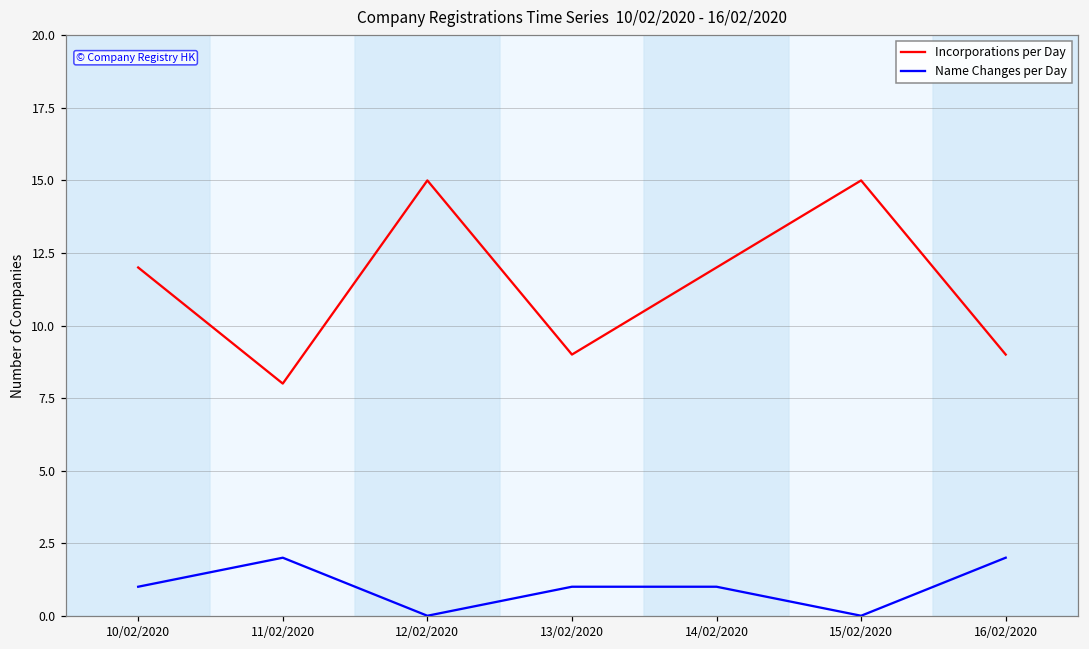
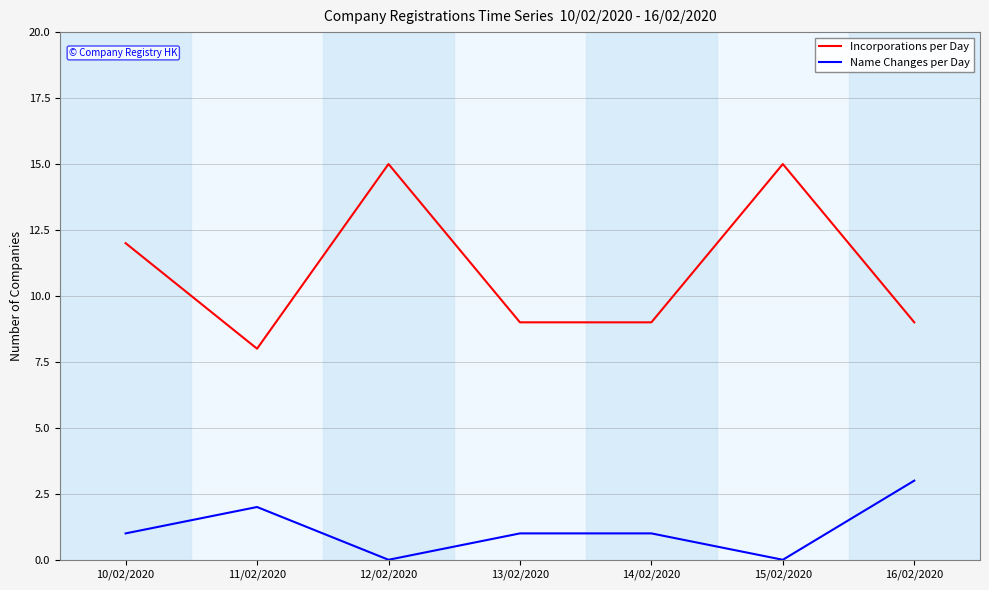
Incorporations per Day, 14/02/2020: 12 -> 9
Name Changes per Day, 16/02/2020: 2 -> 3
